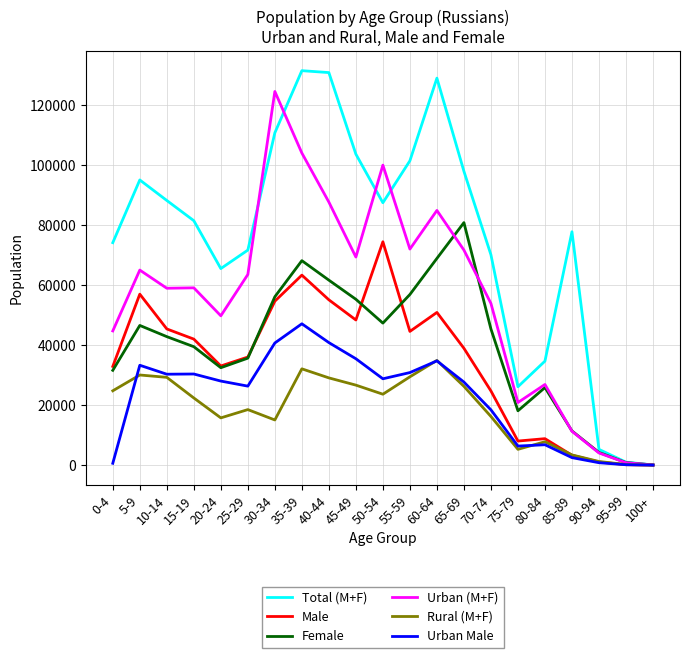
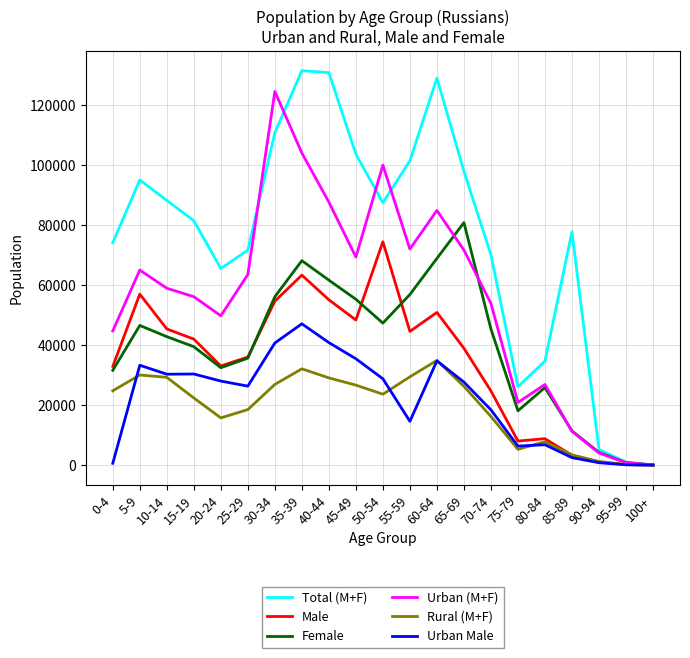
Urban (M+F), 15-19: 59000 -> 56000
Rural (M+F), 30-34: 15000 -> 27000
Urban Male, 55-59: 31000 -> 15000
